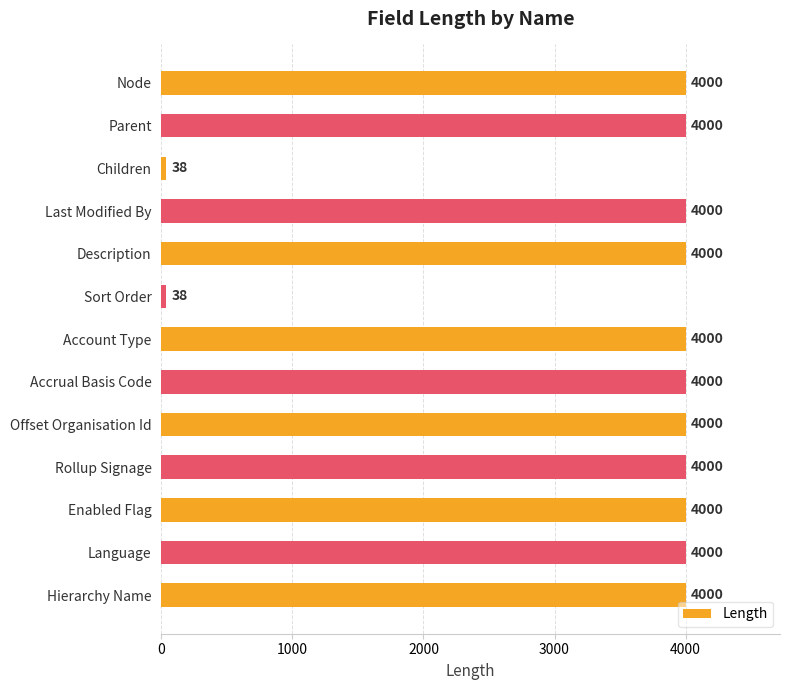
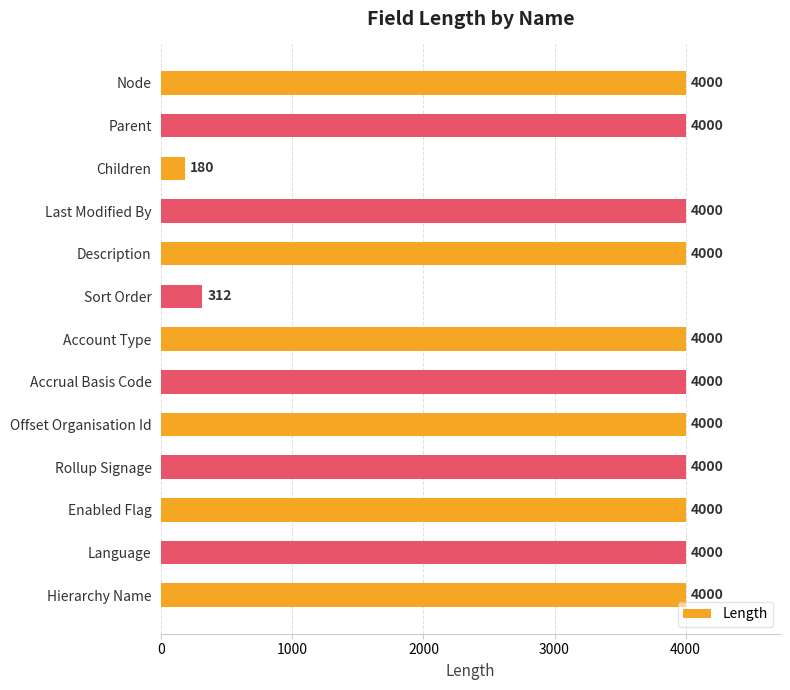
Children: 38 -> 180
Sort Order: 38 -> 312
